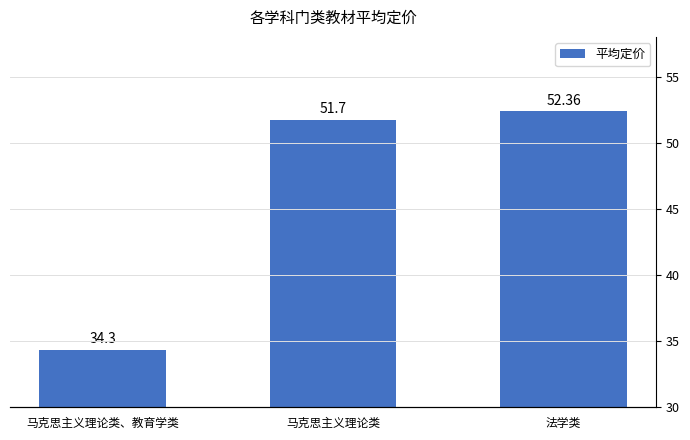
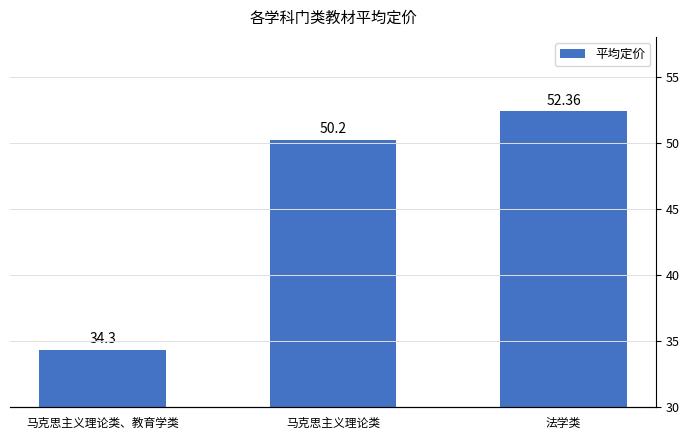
马克思主义理论类: 51.7 -> 50.2
